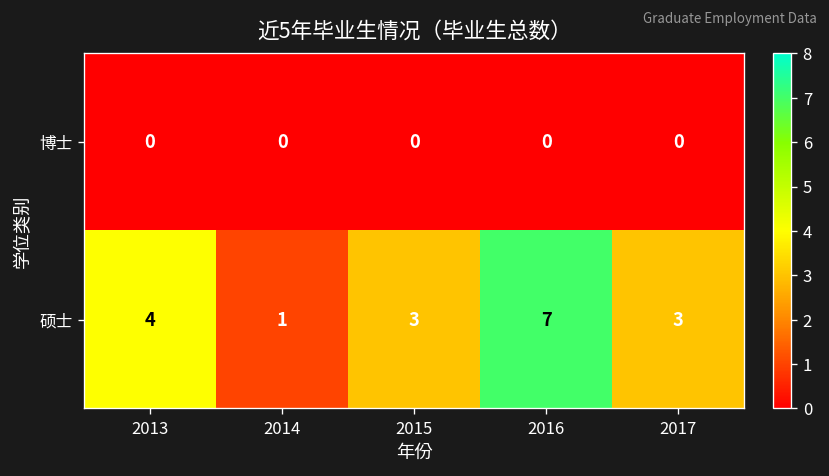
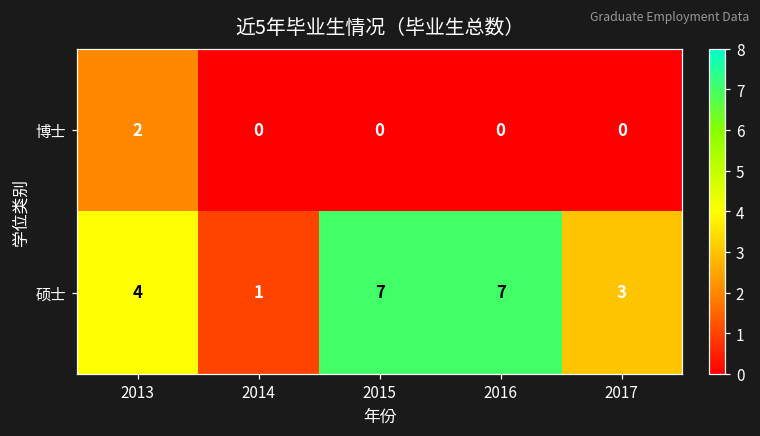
博士, 2013: 0 -> 2
硕士, 2015: 3 -> 7
